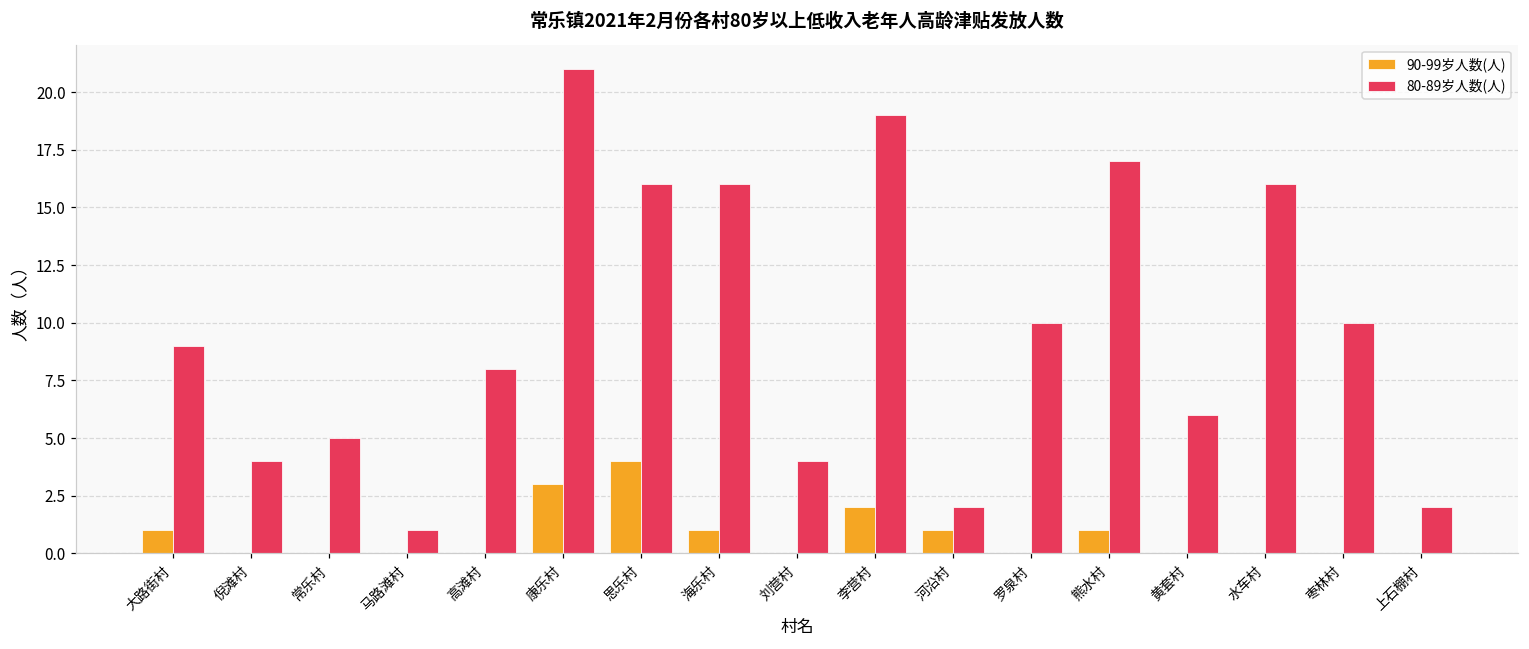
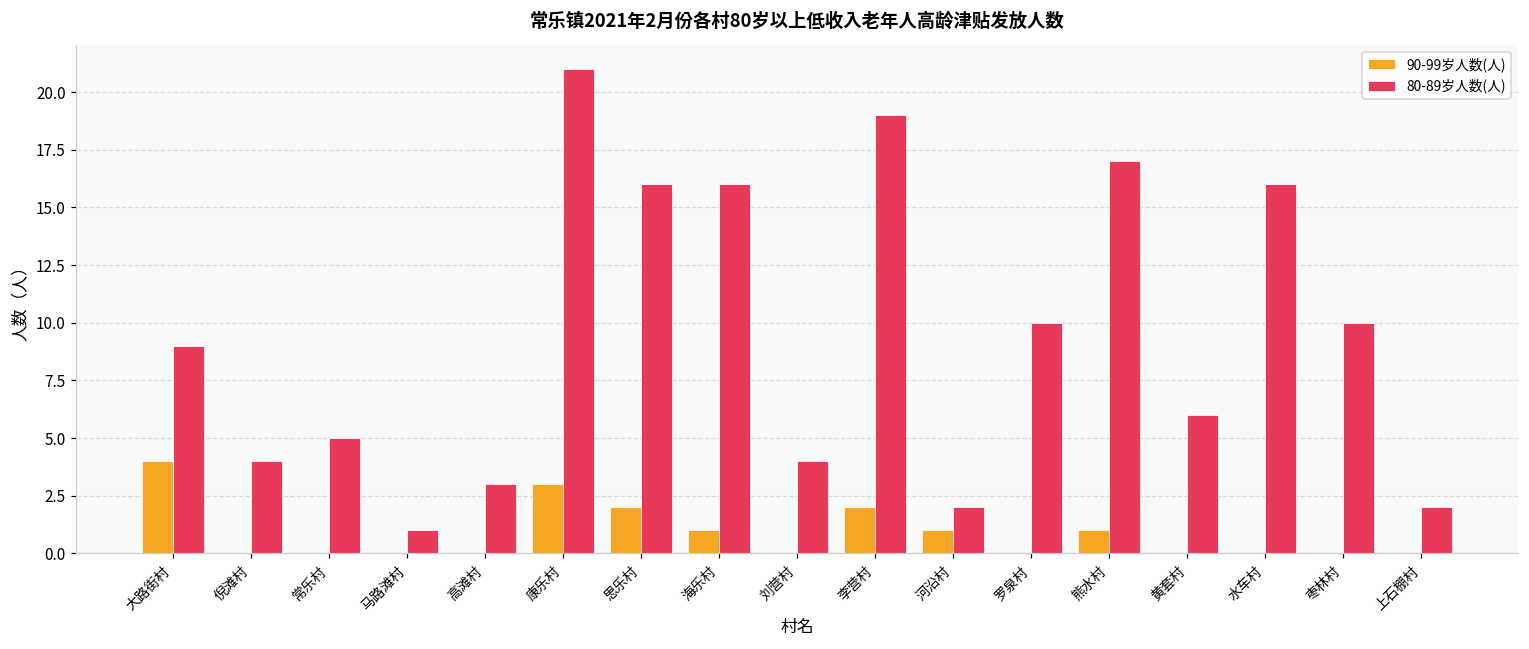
90-99岁人数(人), 大路街村: 1 -> 4
80-89岁人数(人), 高滩村: 8 -> 3
90-99岁人数(人), 思乐村: 4 -> 2
